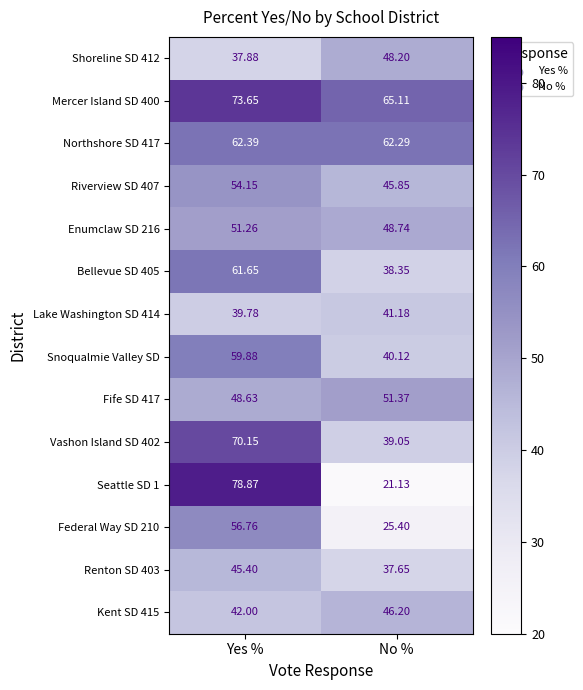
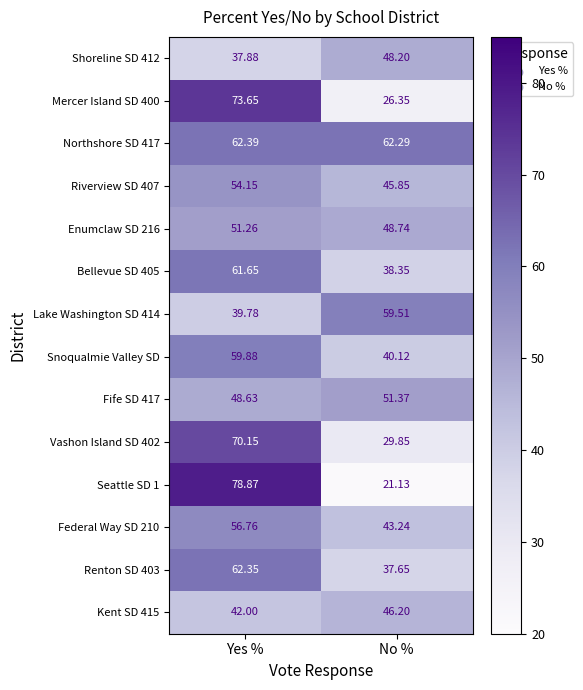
Mercer Island SD 400, No %: 65.11 -> 26.35
Lake Washington SD 414, No %: 41.18 -> 59.51
Vashon Island SD 402, No %: 39.05 -> 29.85
Federal Way SD 210, No %: 25.40 -> 43.24
Renton SD 403, Yes %: 45.40 -> 62.35
